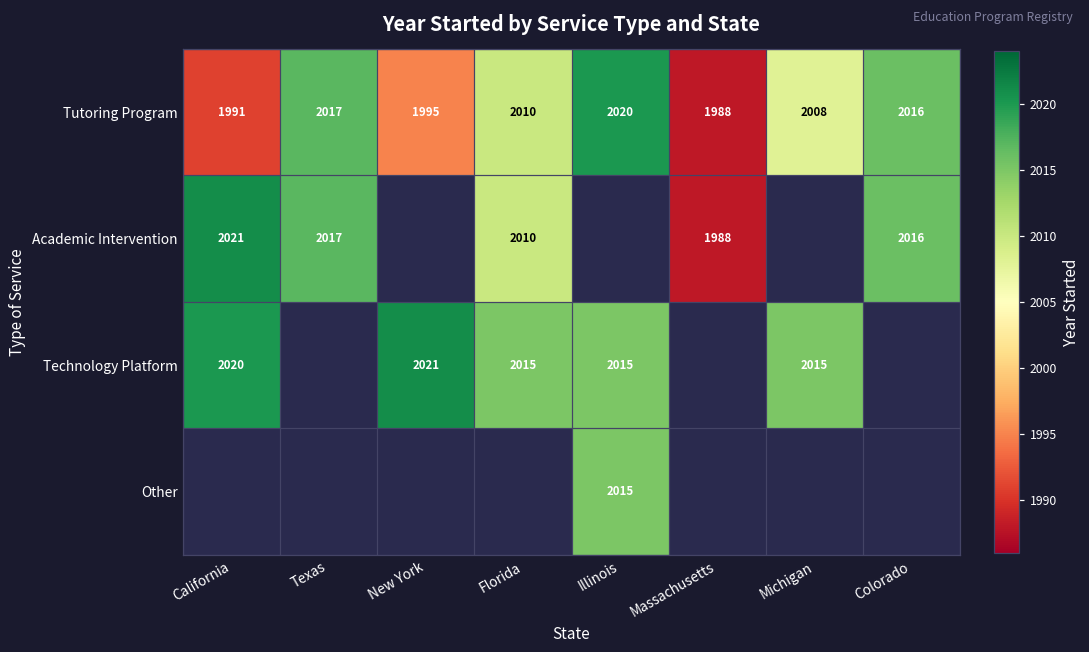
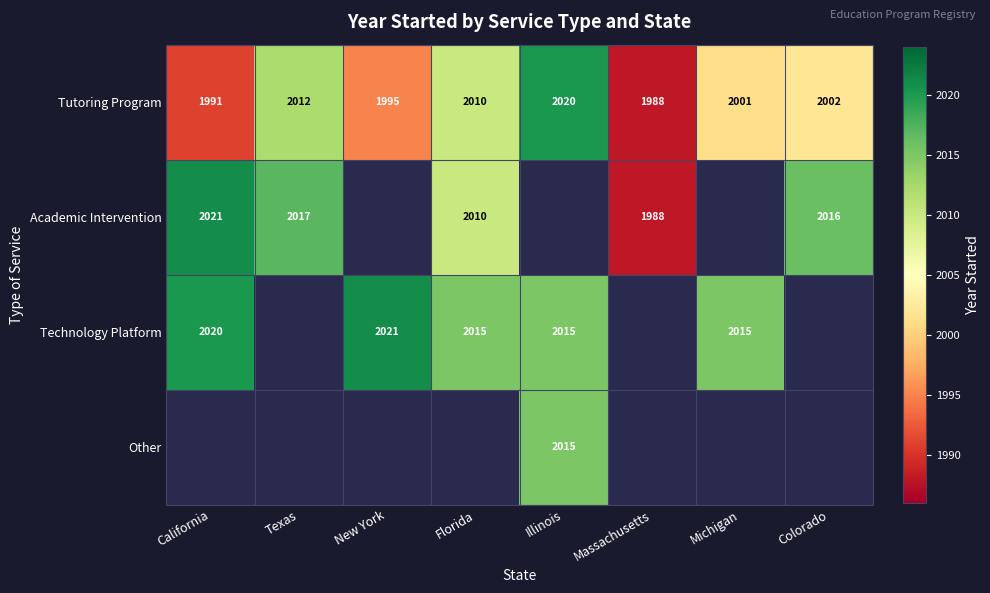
Tutoring Program, Texas: 2017 -> 2012
Tutoring Program, Michigan: 2008 -> 2001
Tutoring Program, Colorado: 2016 -> 2002
